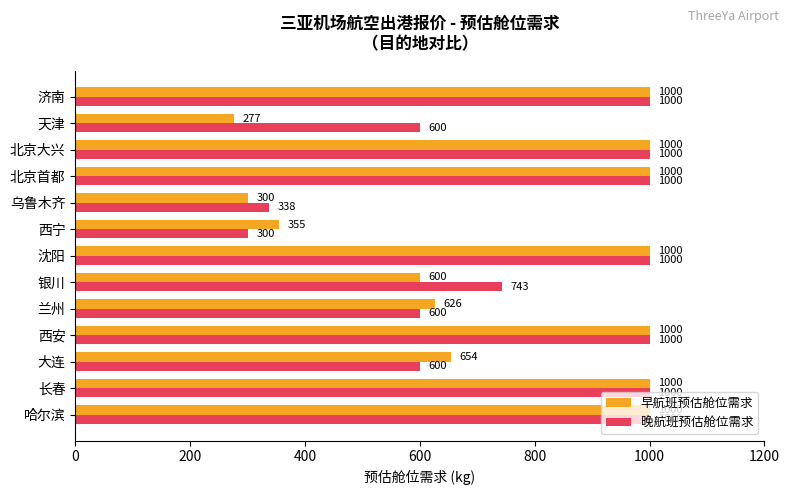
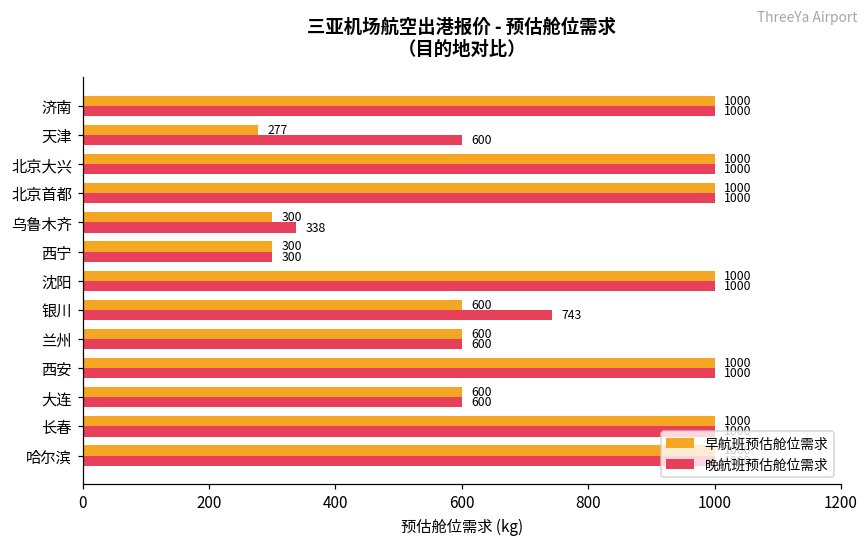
早航班预估舱位需求, 西宁: 355 -> 300
早航班预估舱位需求, 兰州: 626 -> 600
早航班预估舱位需求, 大连: 654 -> 600
